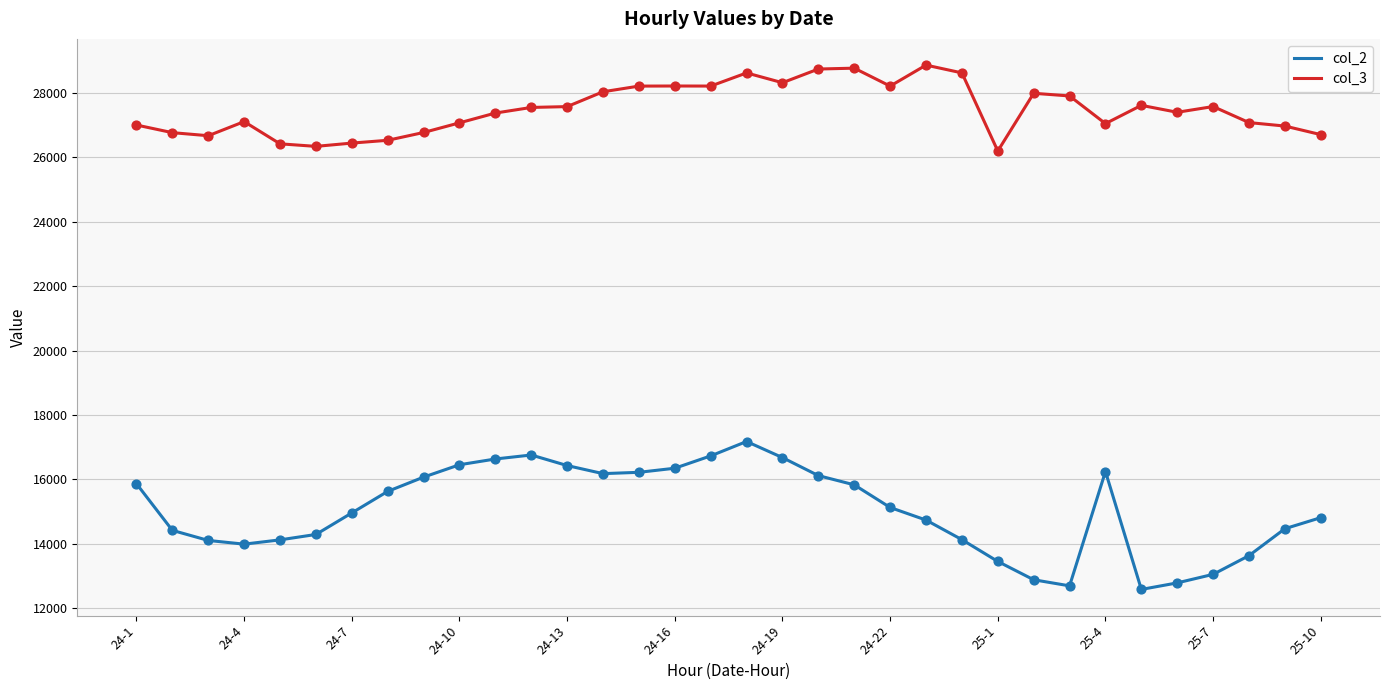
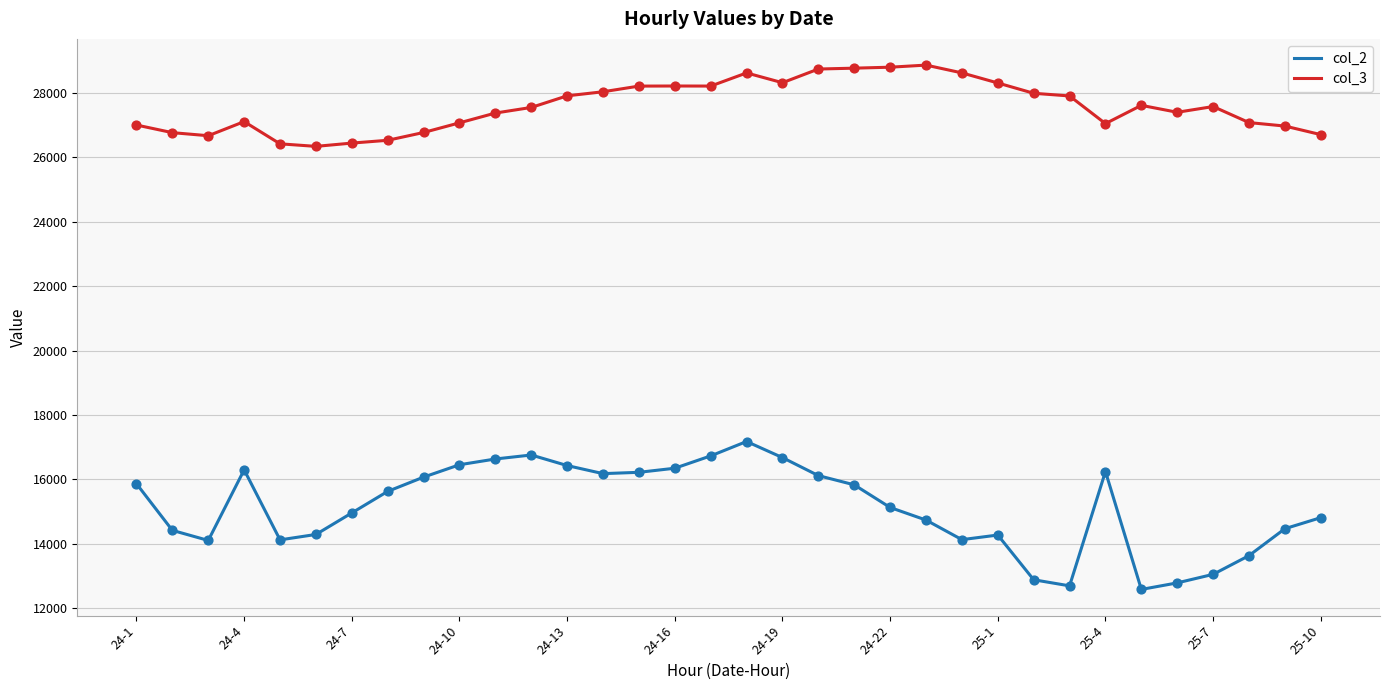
col_2, 24-4: 14000 -> 16300
col_3, 24-13: 27600 -> 27900
col_3, 24-22: 28200 -> 28800
col_2, 25-1: 13500 -> 14300
col_3, 25-1: 26200 -> 28300
